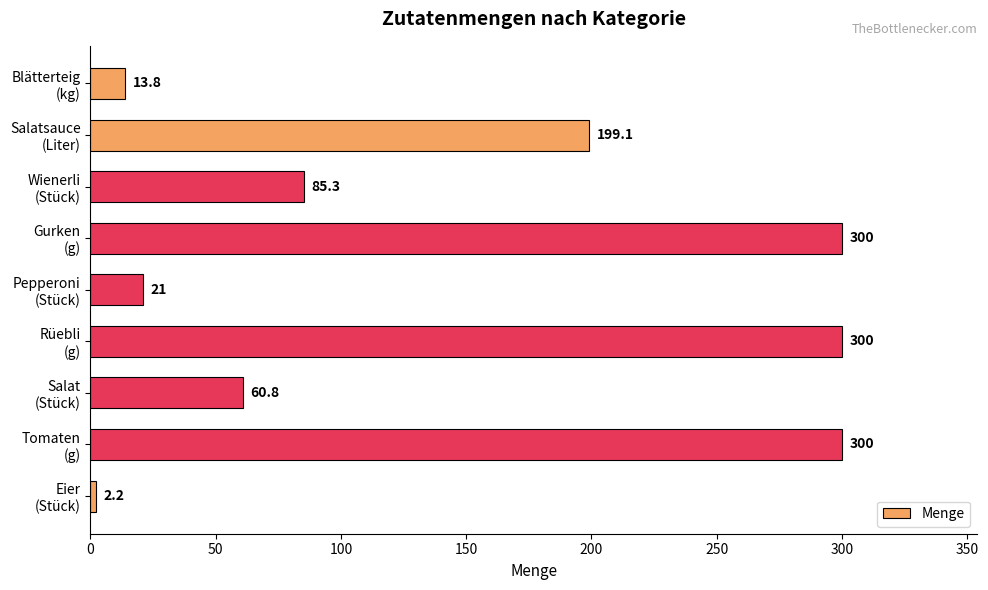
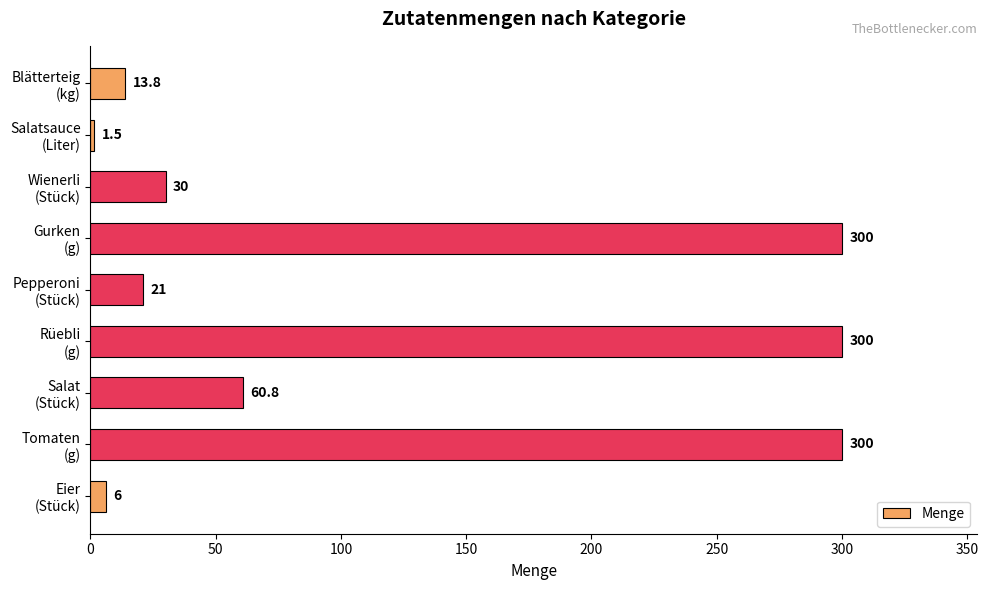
Salatsauce (Liter): 199.1 -> 1.5
Wienerli (Stück): 85.3 -> 30
Eier (Stück): 2.2 -> 6
